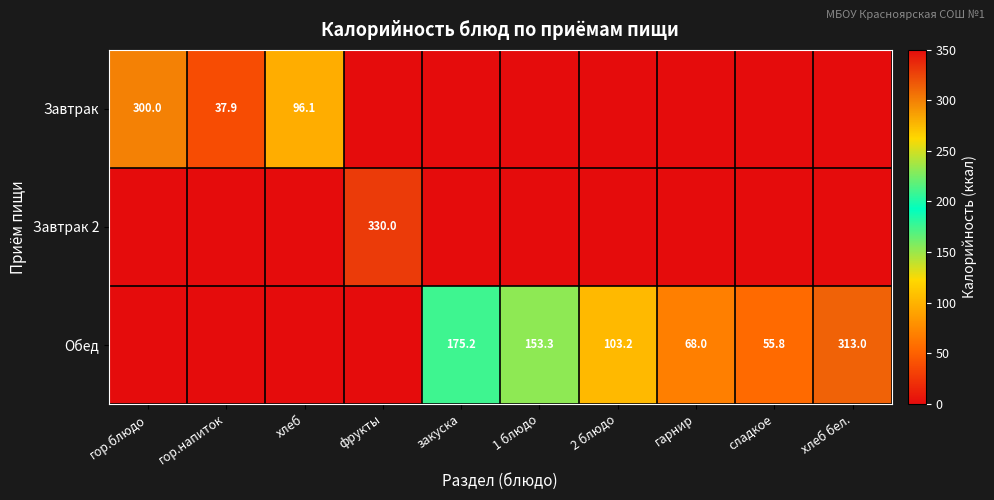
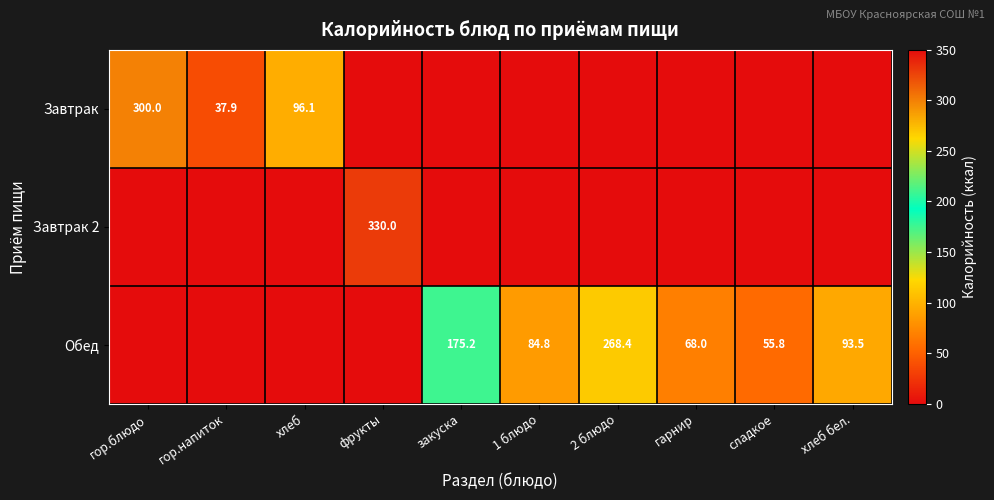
Обед, 1 блюдо: 153.3 -> 84.8
Обед, 2 блюдо: 103.2 -> 268.4
Обед, хлеб бел.: 313.0 -> 93.5
